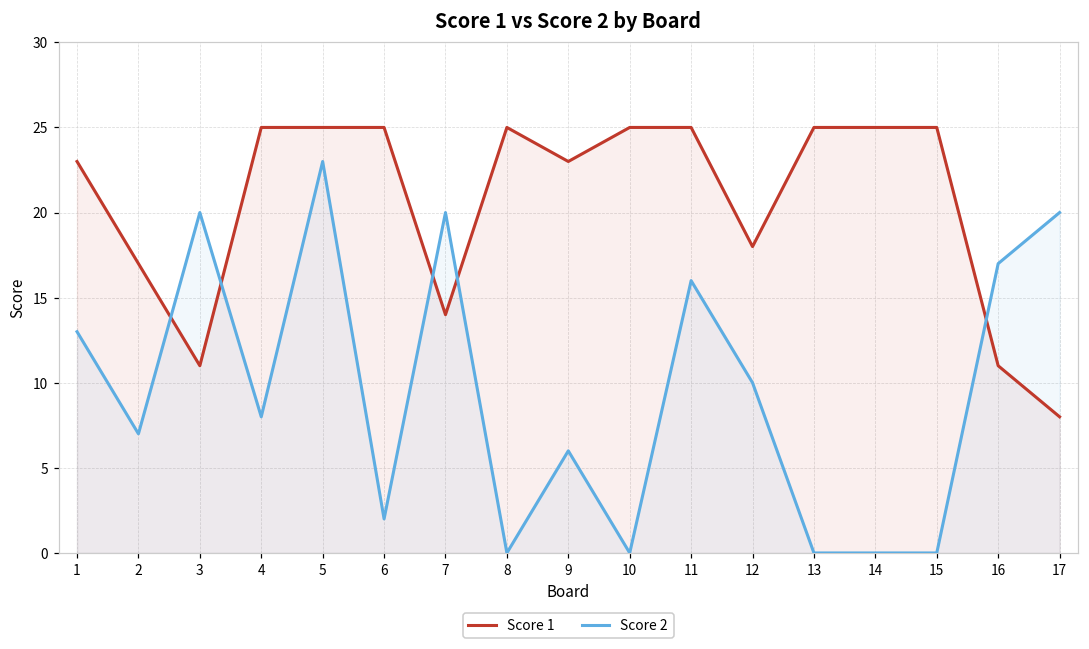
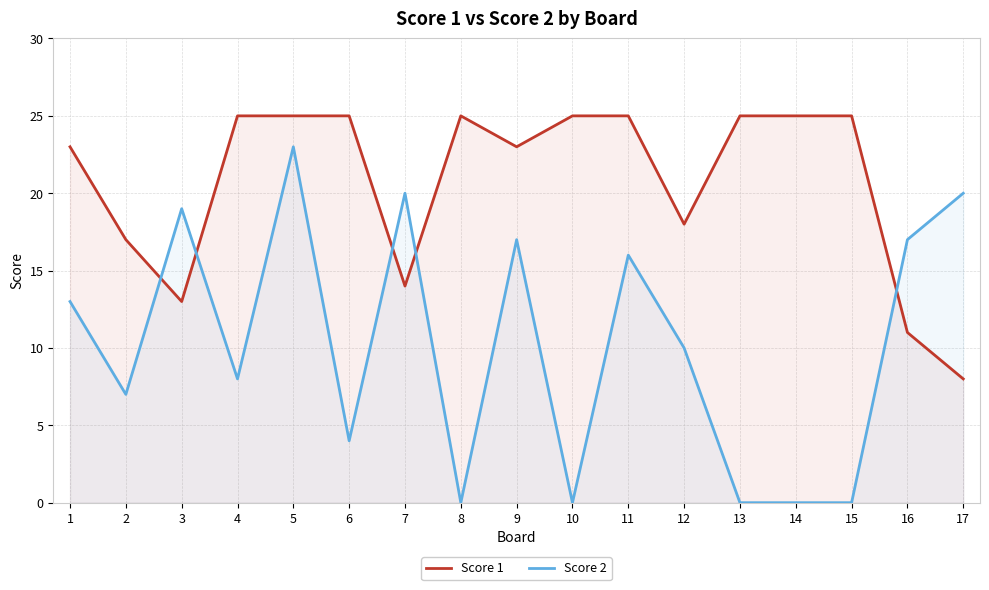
Score 1, 3: 11 -> 13
Score 2, 3: 20 -> 19
Score 2, 6: 2 -> 4
Score 2, 9: 6 -> 17
